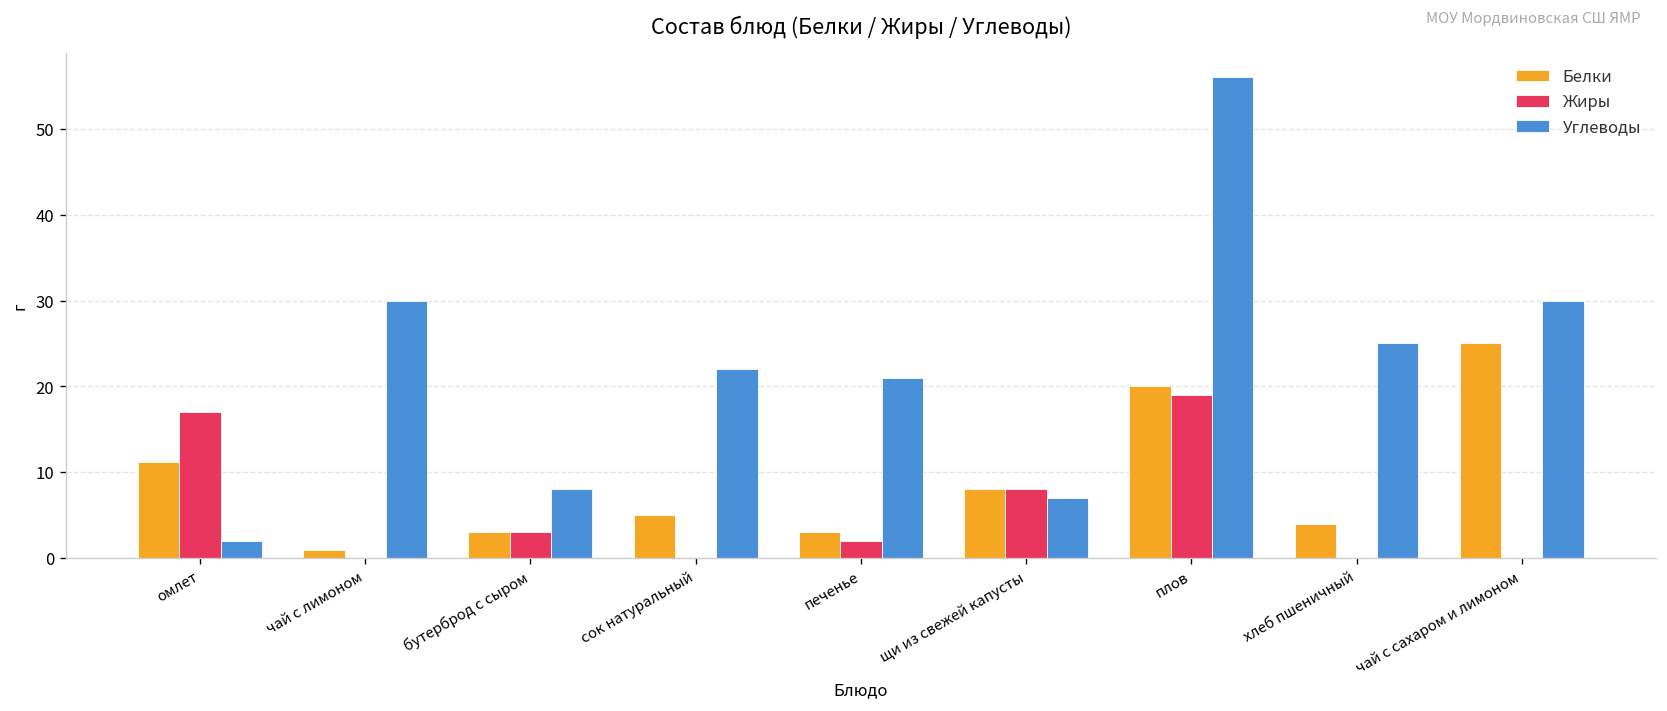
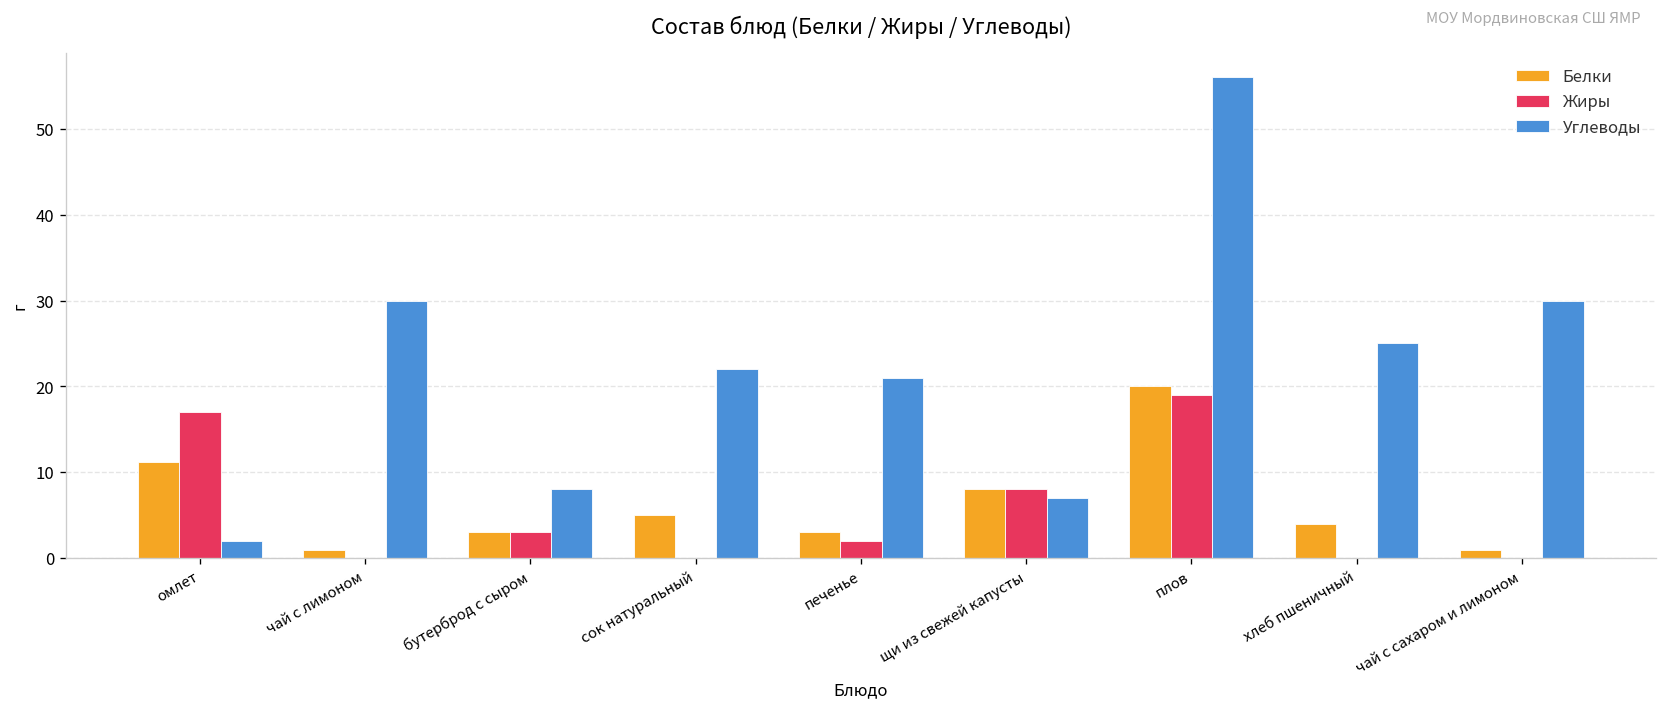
Белки, чай с сахаром и лимоном: 25 -> 1
